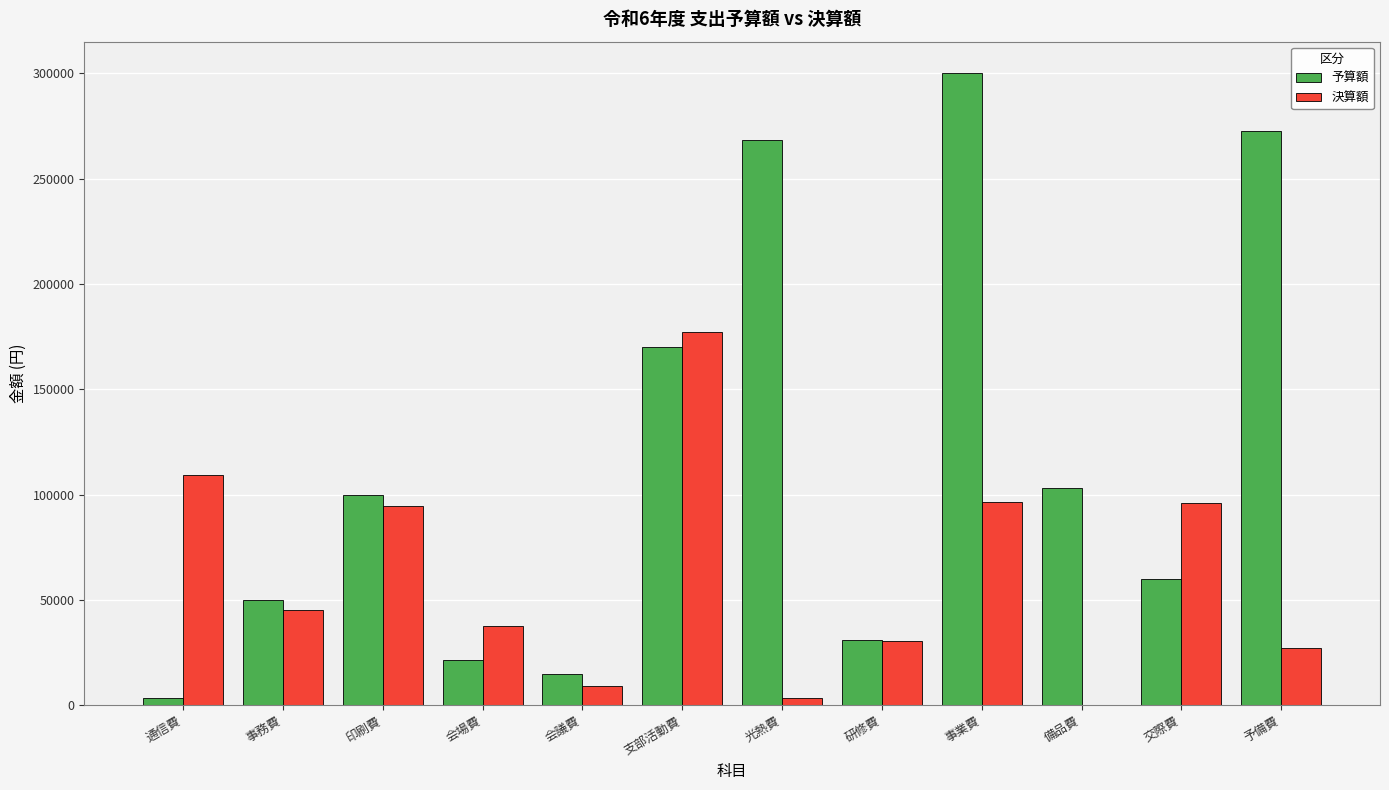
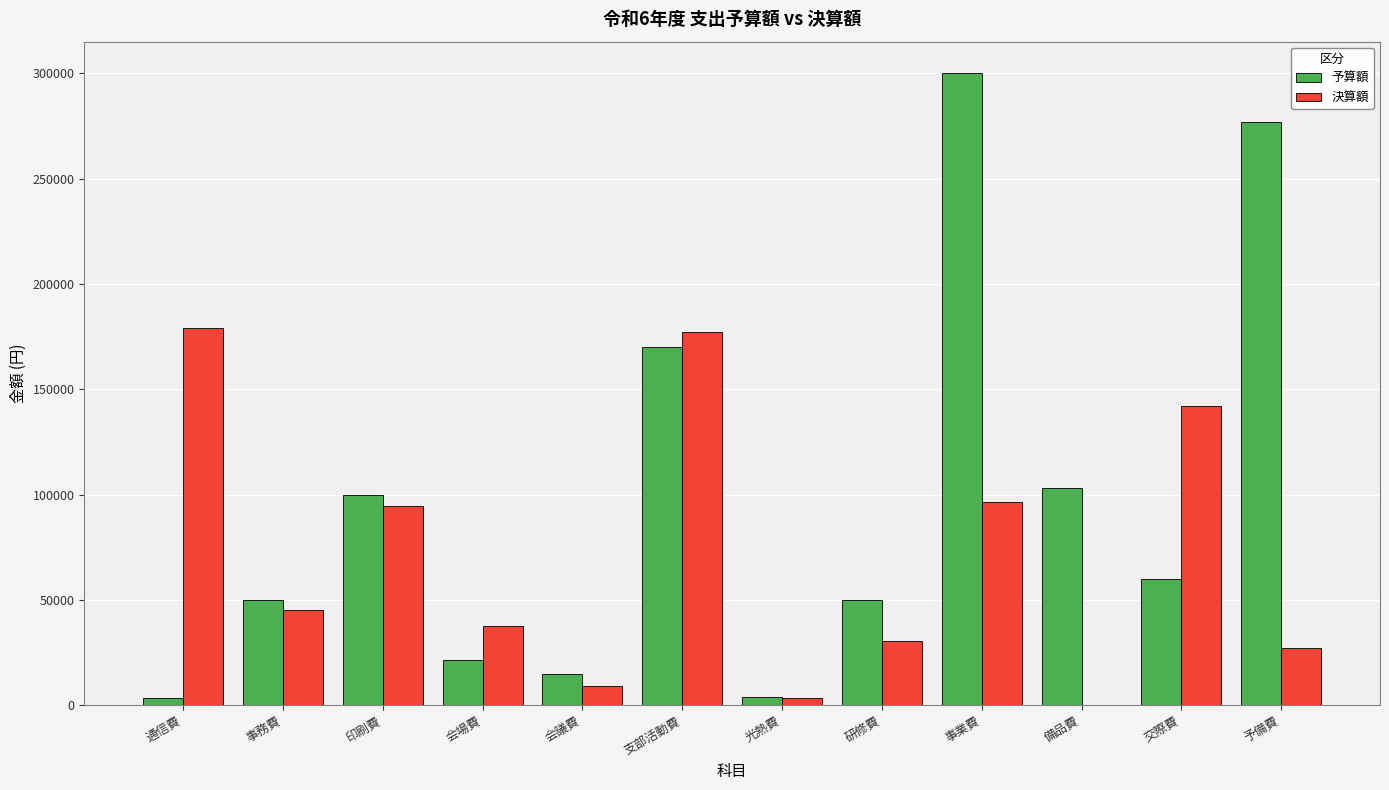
決算額, 通信費: 109000 -> 179000
予算額, 光熱費: 268000 -> 4000
予算額, 研修費: 31000 -> 50000
決算額, 交際費: 96000 -> 142000
予算額, 予備費: 273000 -> 277000
